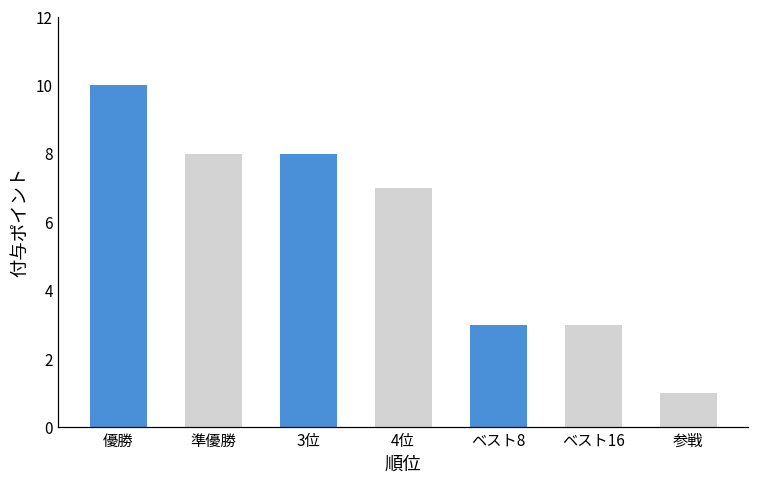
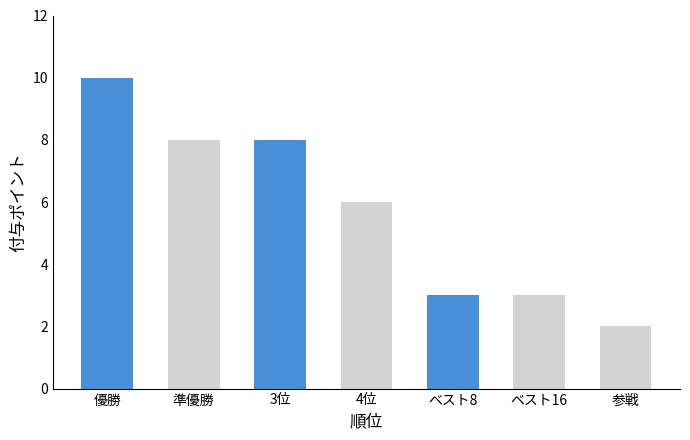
4位: 7 -> 6
参戦: 1 -> 2
